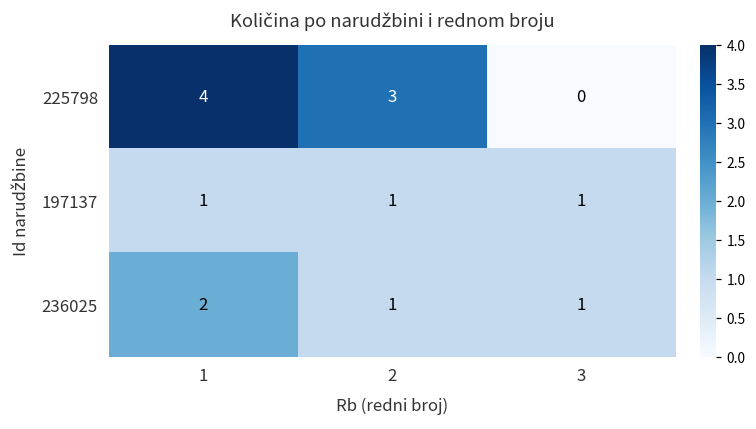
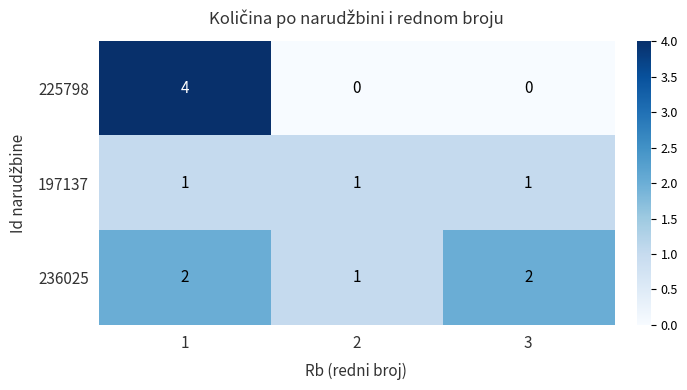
225798, 2: 3 -> 0
236025, 3: 1 -> 2
